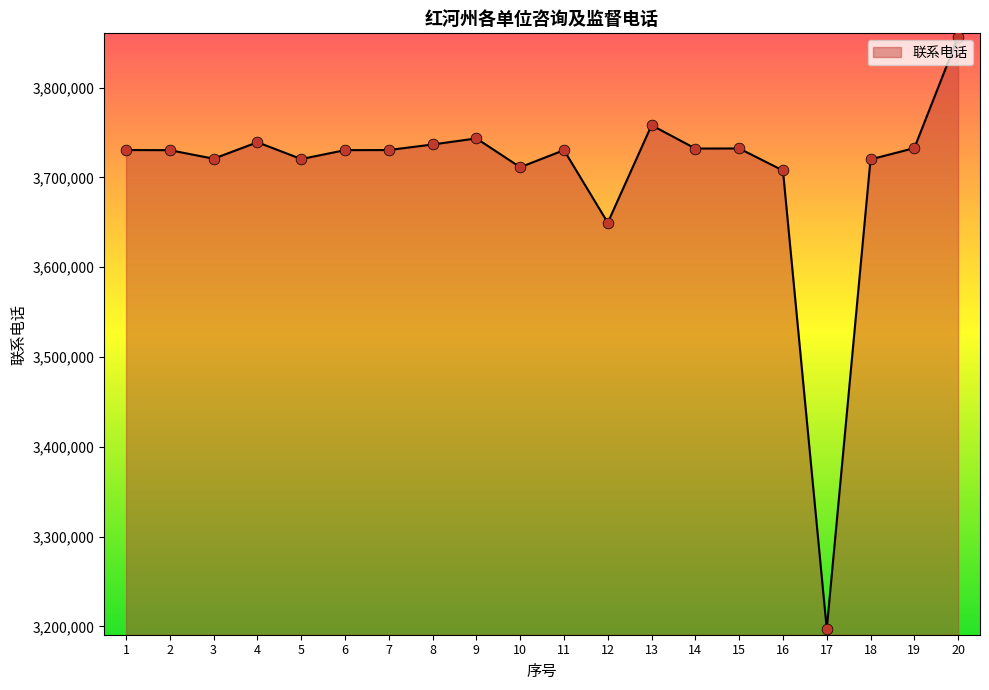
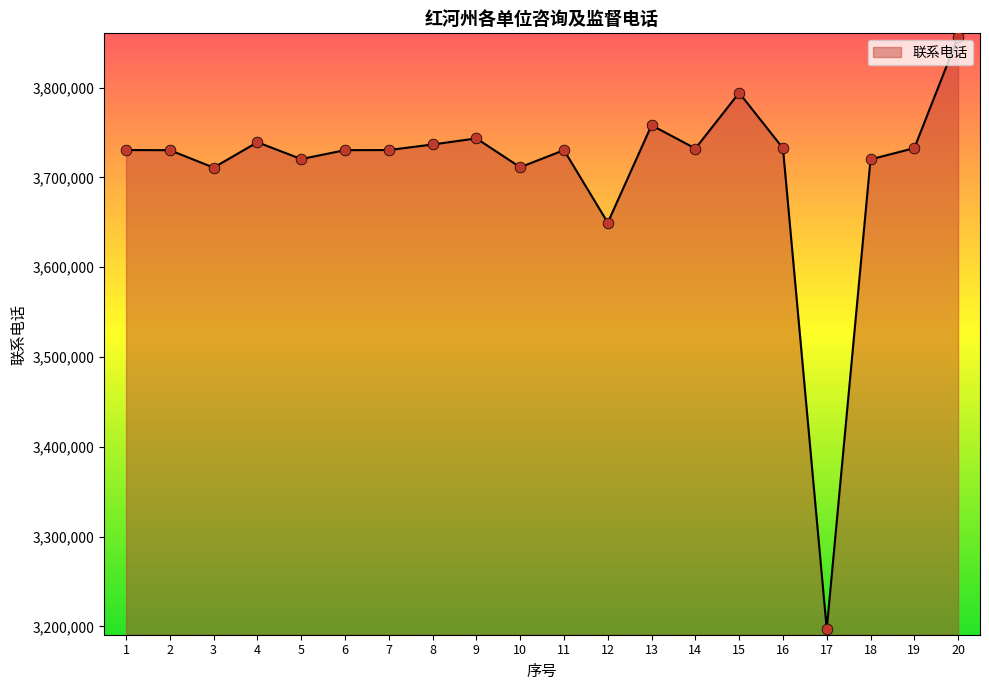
3: 3,720,000 -> 3,710,000
15: 3,730,000 -> 3,790,000
16: 3,710,000 -> 3,730,000
